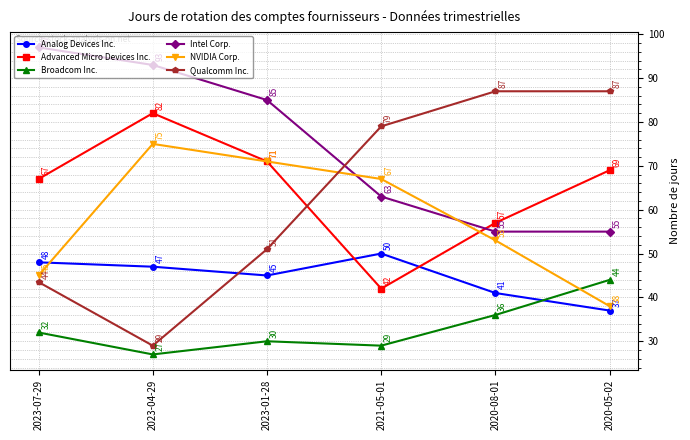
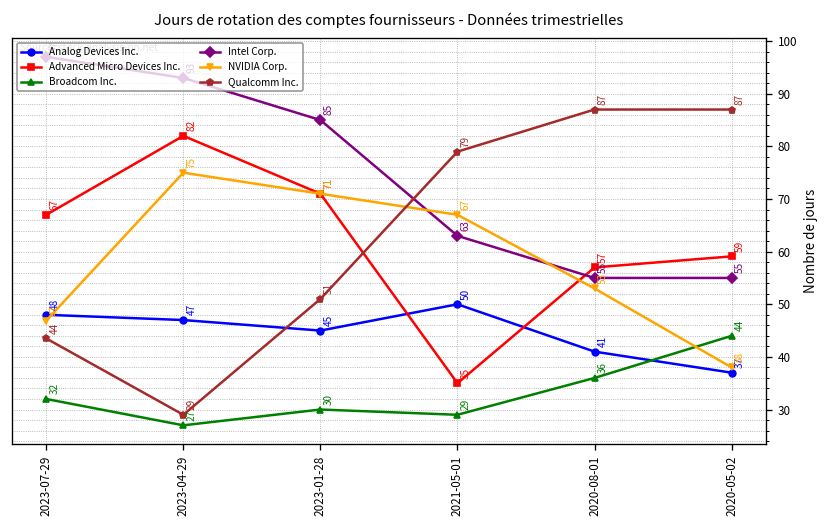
NVIDIA Corp., 2023-07-29: 45 -> 47
Advanced Micro Devices Inc., 2021-05-01: 42 -> 35
Advanced Micro Devices Inc., 2020-05-02: 69 -> 59
